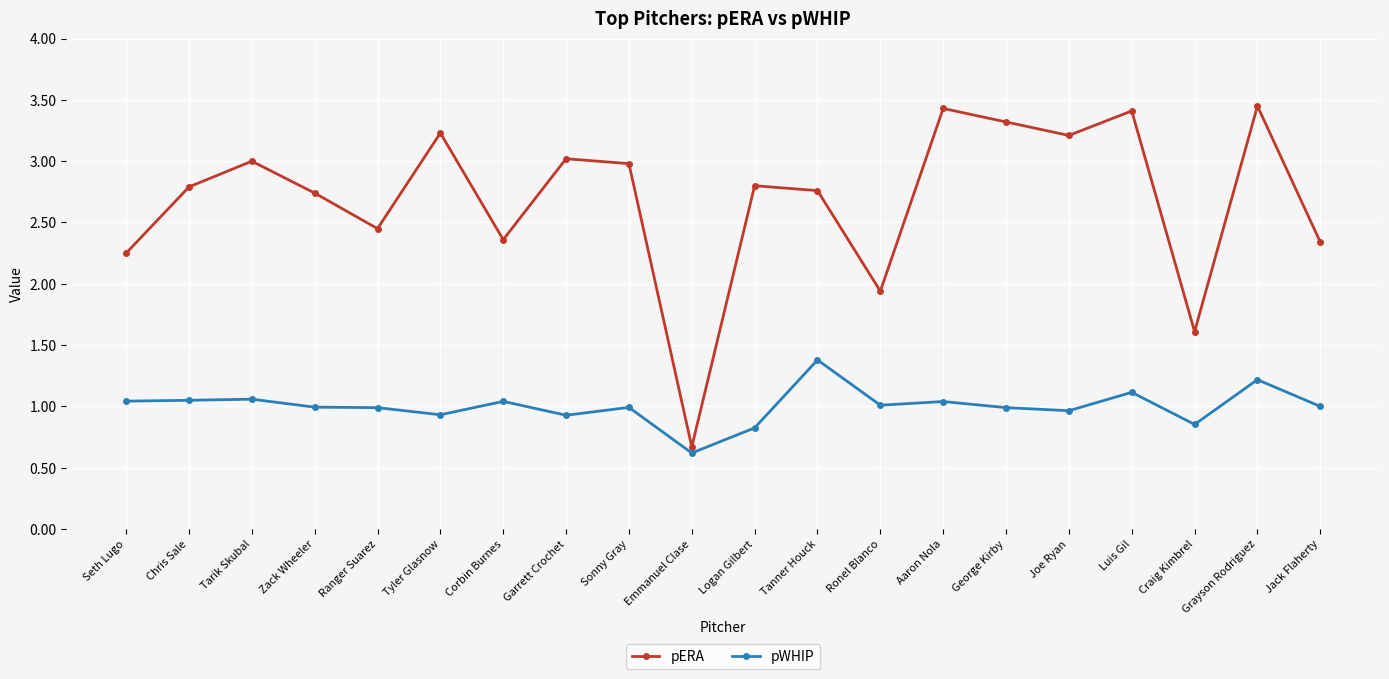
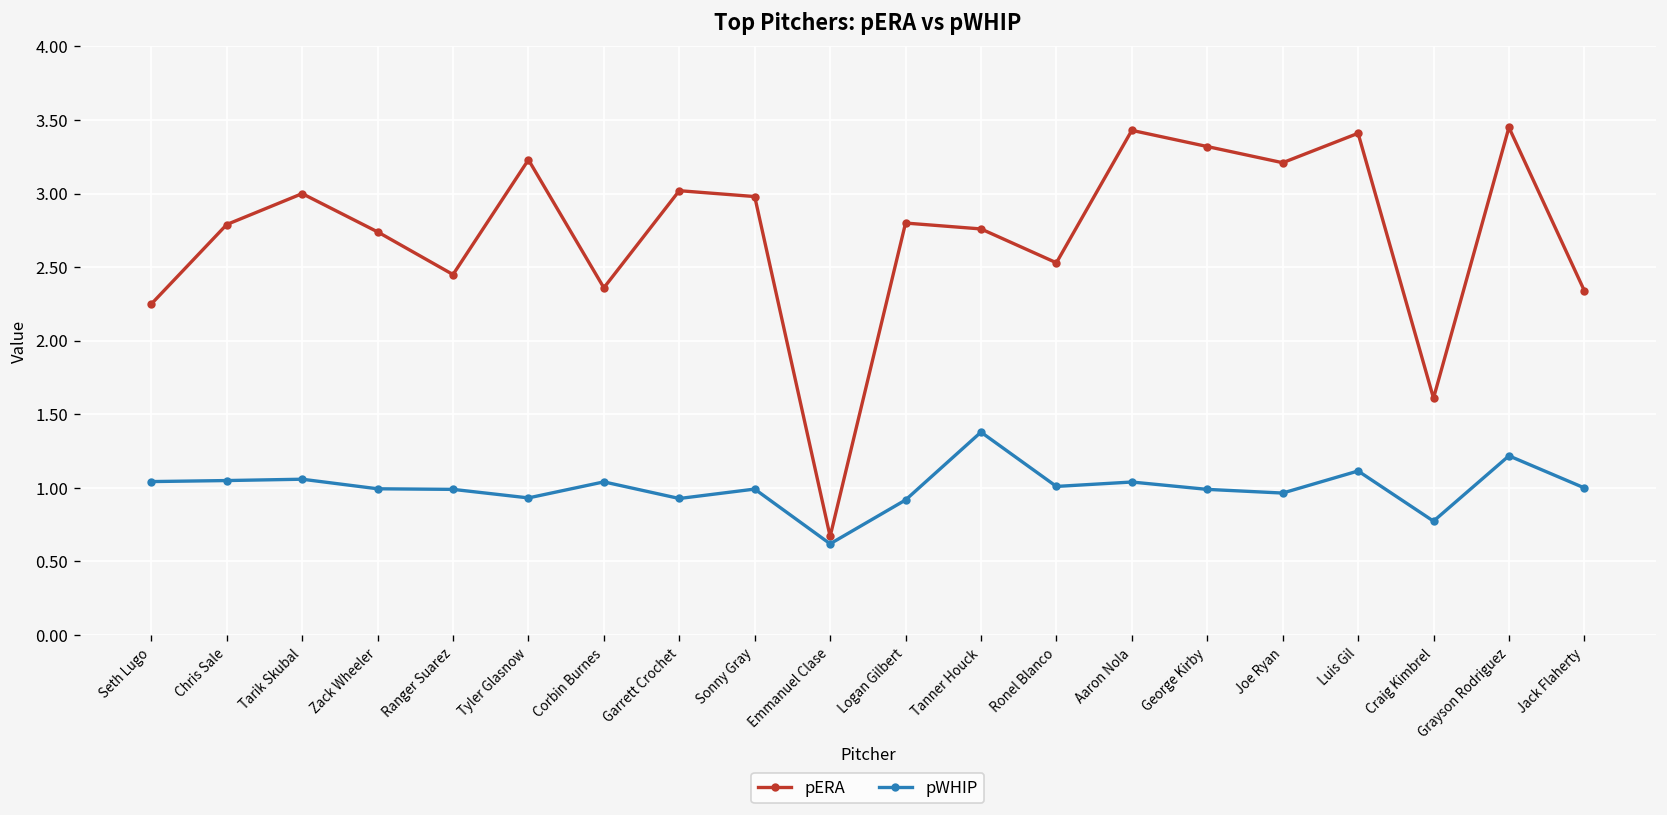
pWHIP, Logan Gilbert: 0.83 -> 0.92
pERA, Ronel Blanco: 1.94 -> 2.53
pWHIP, Craig Kimbrel: 0.85 -> 0.77
